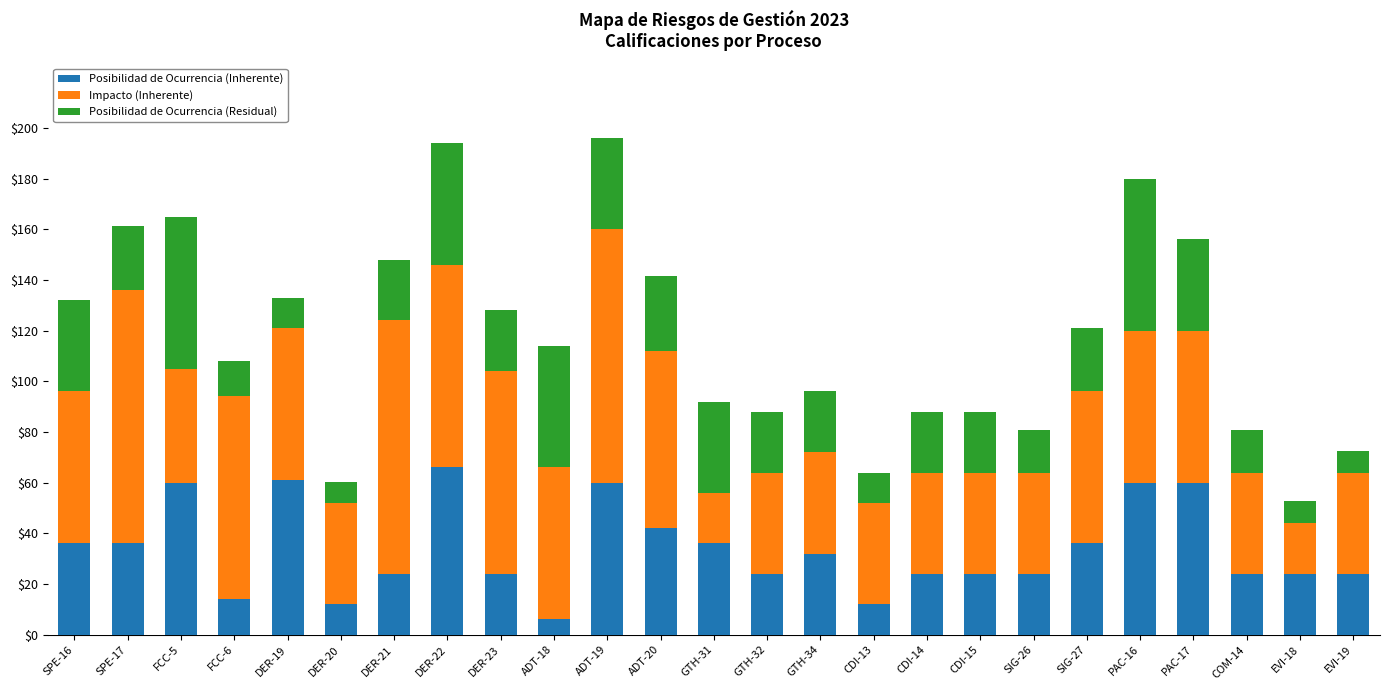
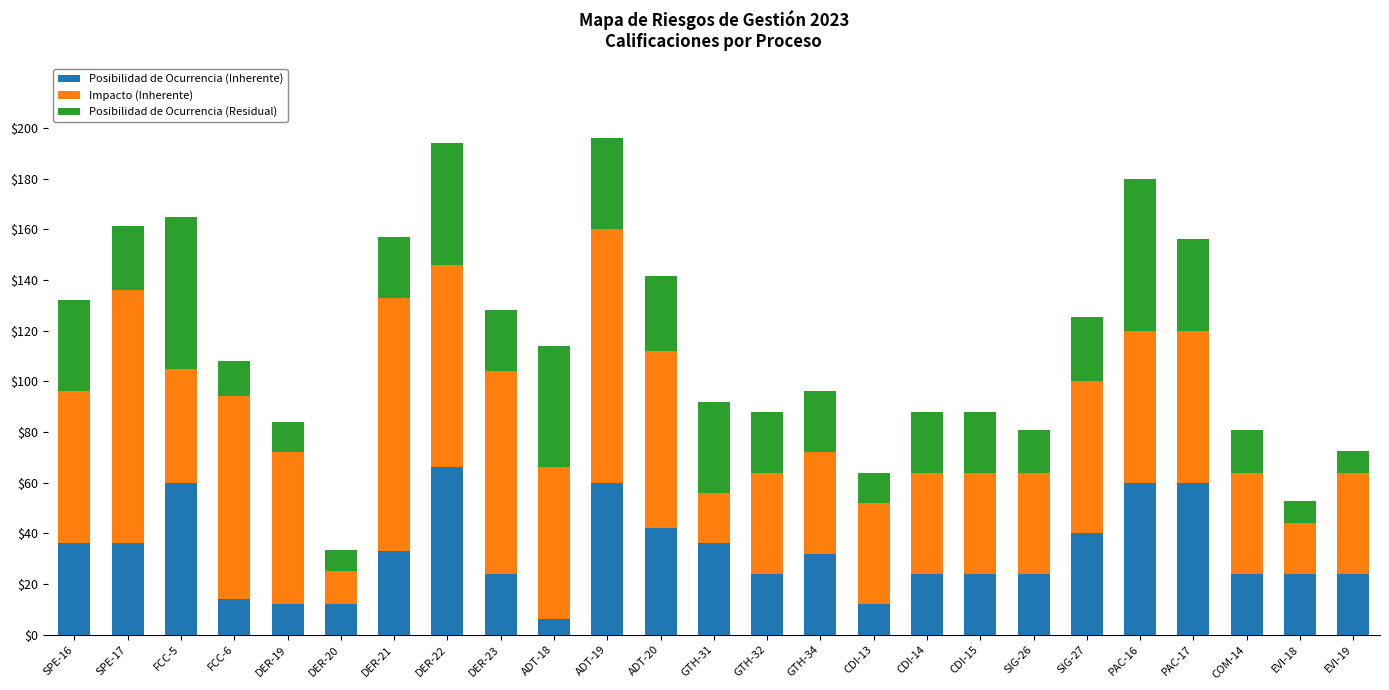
Posibilidad de Ocurrencia (Inherente), DER-19: $61 -> $12
Impacto (Inherente), DER-20: $40 -> $13
Posibilidad de Ocurrencia (Inherente), DER-21: $24 -> $33
Posibilidad de Ocurrencia (Inherente), SIG-27: $36 -> $40
